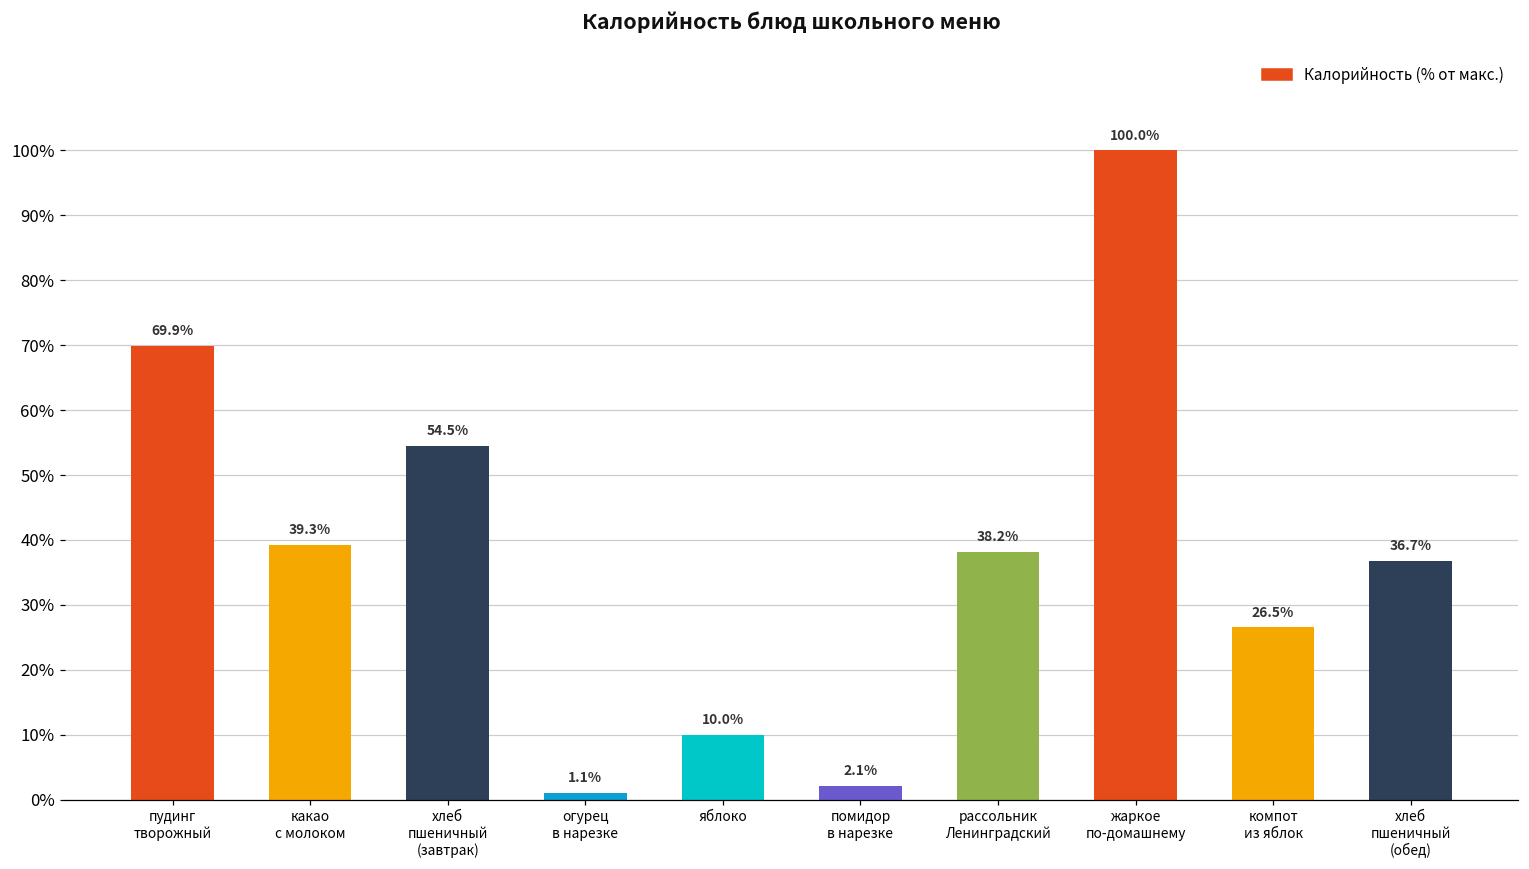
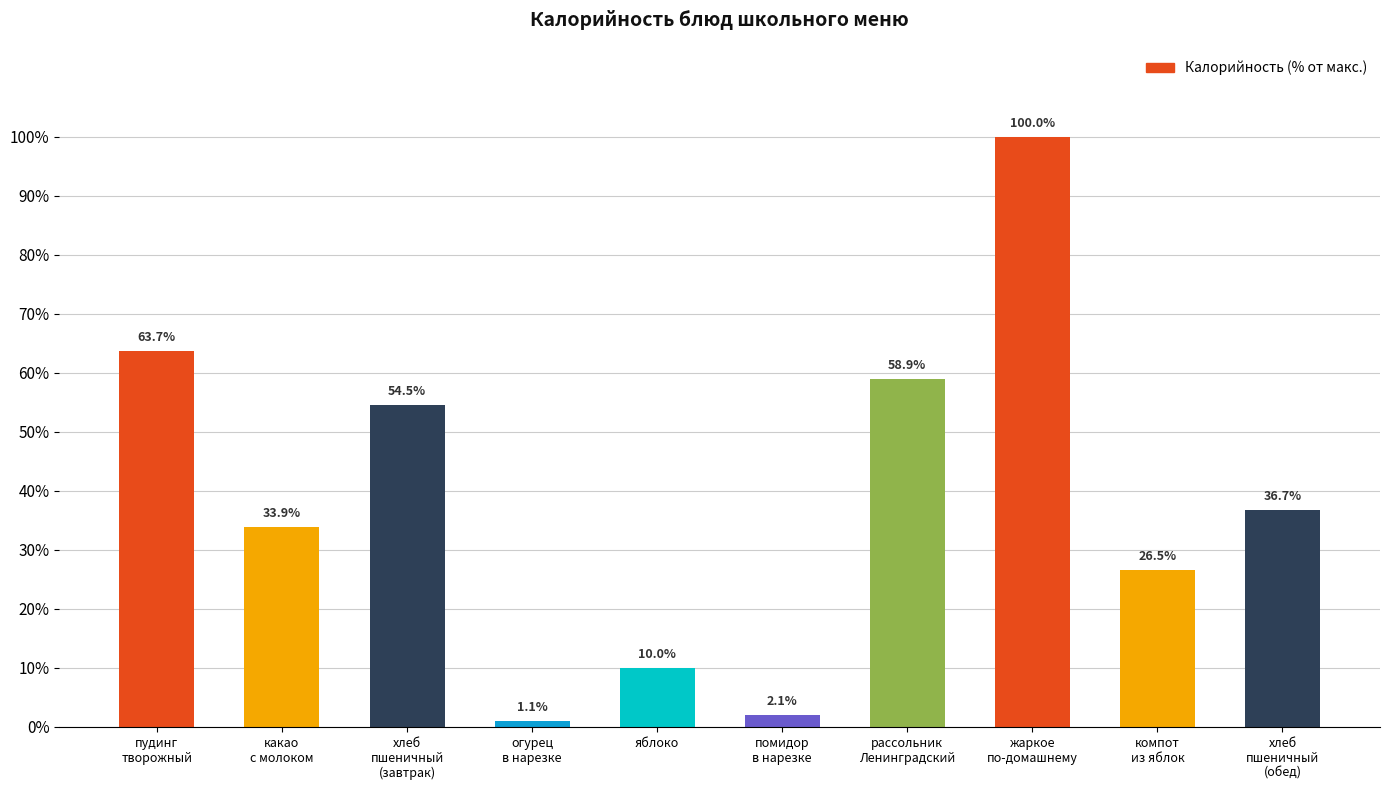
пудинг творожный: 69.9% -> 63.7%
какао с молоком: 39.3% -> 33.9%
рассольник Ленинградский: 38.2% -> 58.9%
